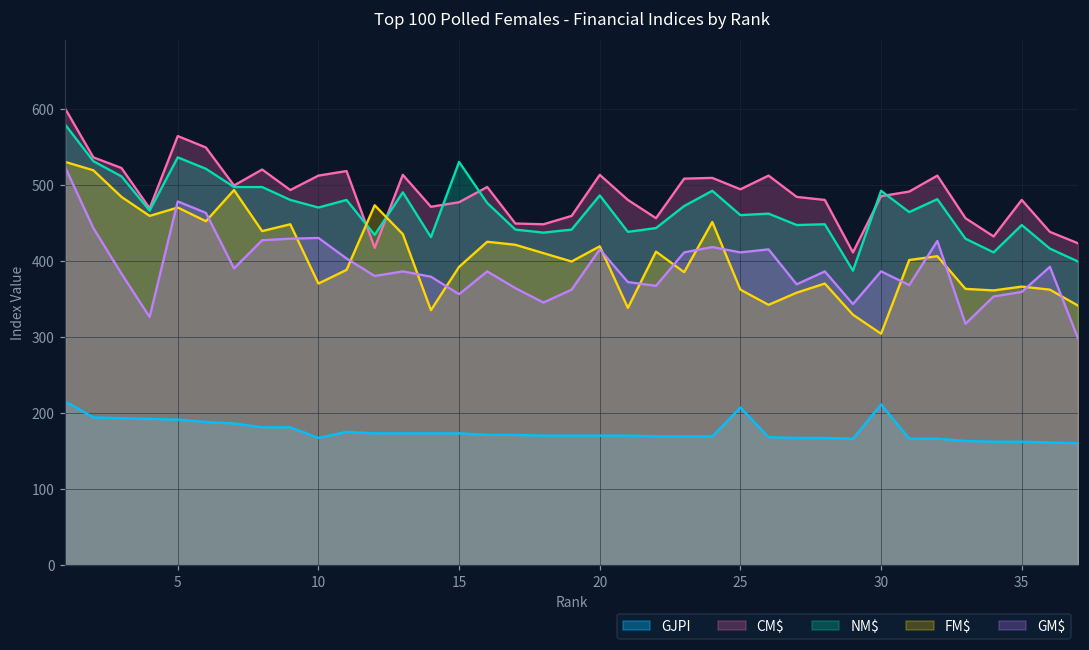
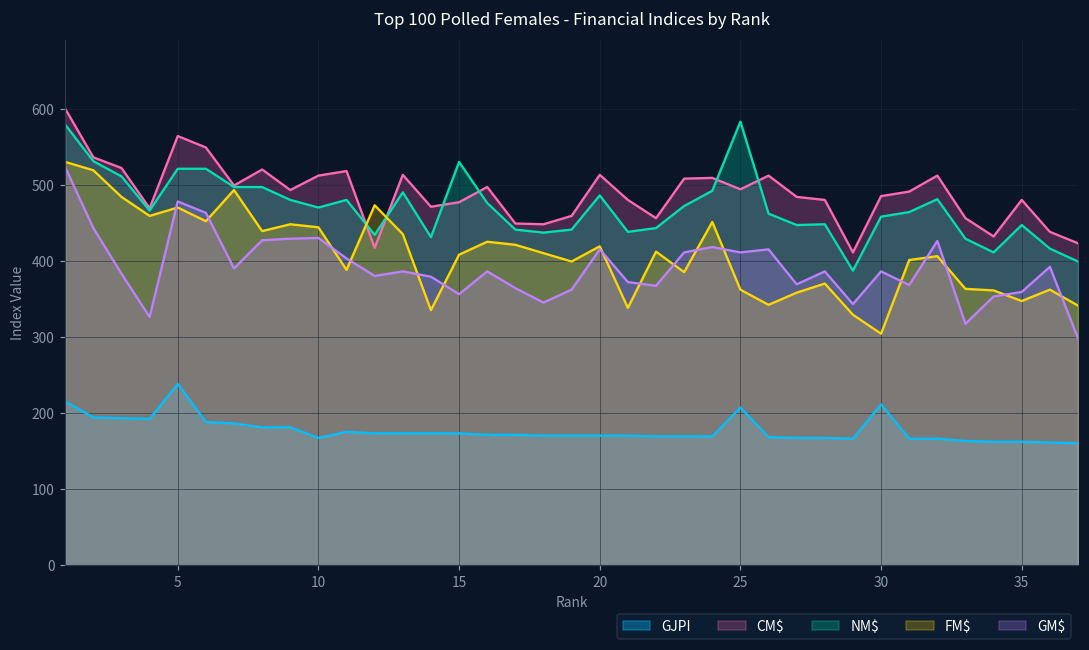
GJPI, 5: 190 -> 240
NM$, 5: 540 -> 520
FM$, 10: 370 -> 440
FM$, 15: 390 -> 410
NM$, 25: 460 -> 580
NM$, 30: 490 -> 460
FM$, 35: 370 -> 350
